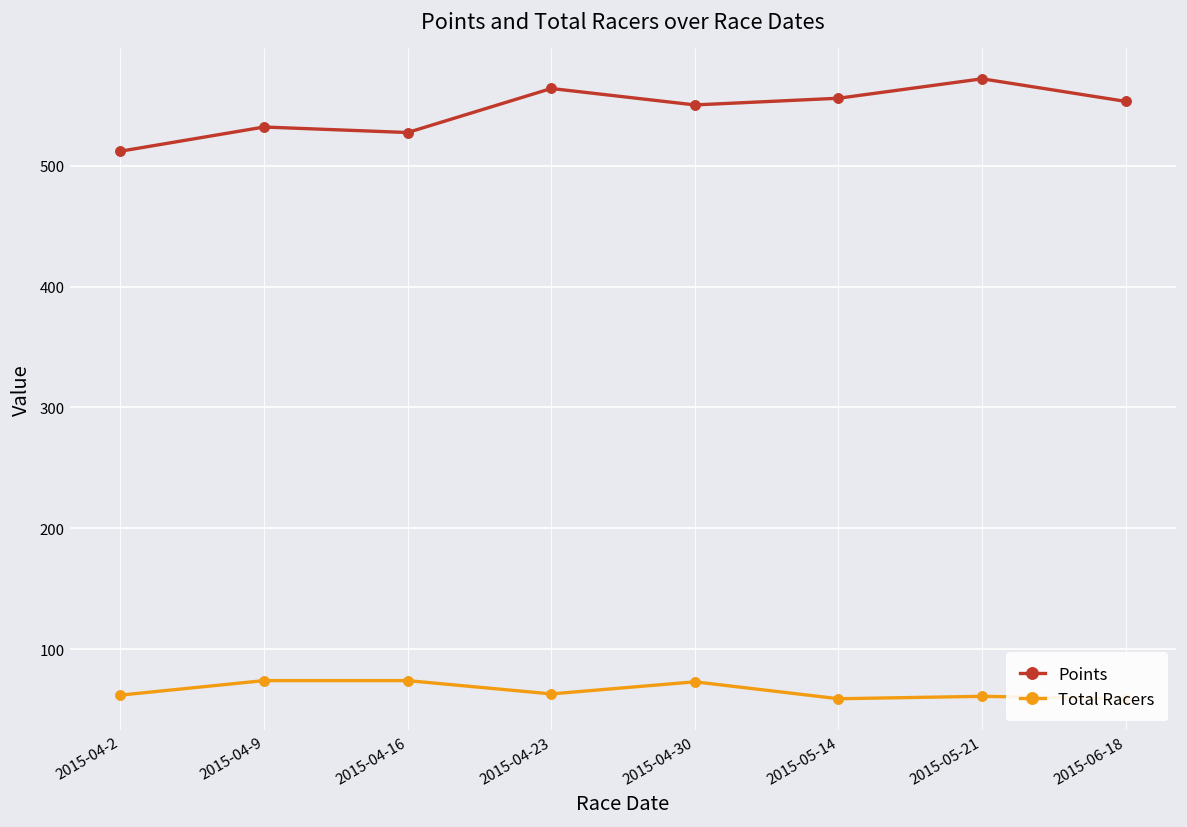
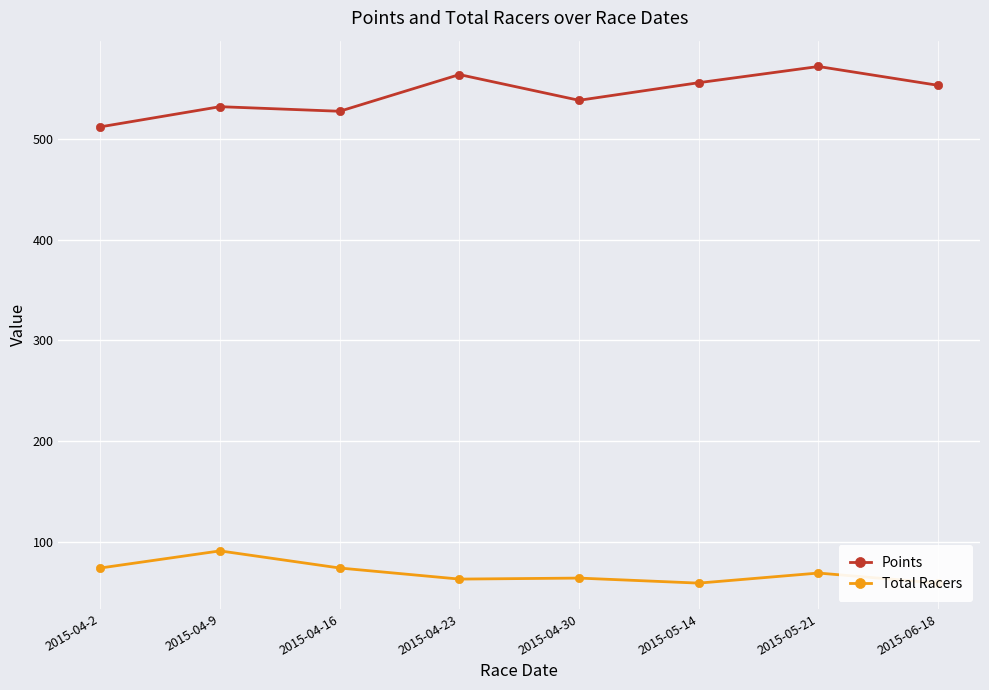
Total Racers, 2015-04-2: 62 -> 74
Total Racers, 2015-04-9: 74 -> 91
Points, 2015-04-30: 550 -> 538
Total Racers, 2015-04-30: 73 -> 64
Total Racers, 2015-05-21: 61 -> 69
